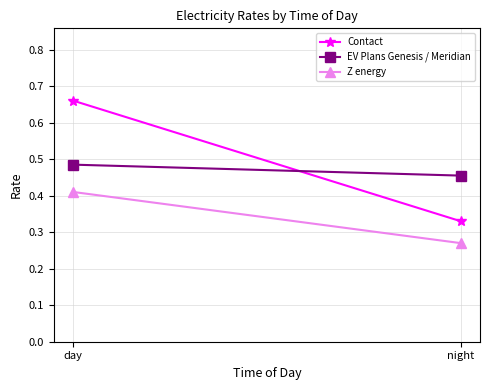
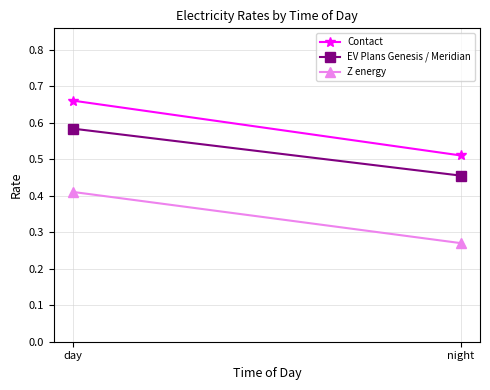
EV Plans Genesis / Meridian, day: 0.48 -> 0.58
Contact, night: 0.33 -> 0.51
